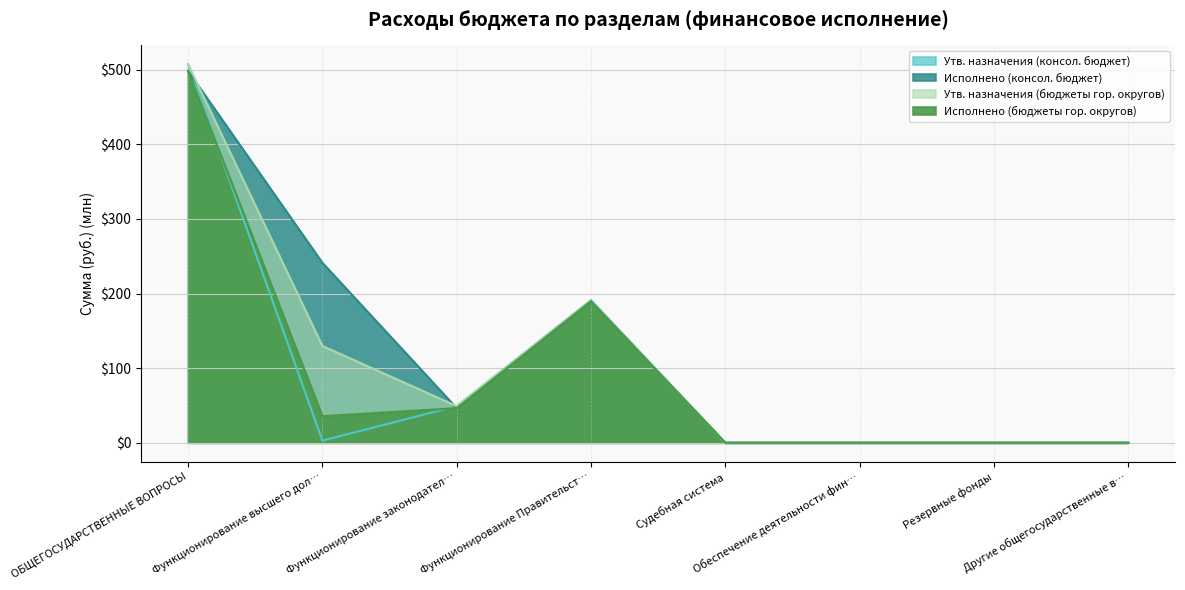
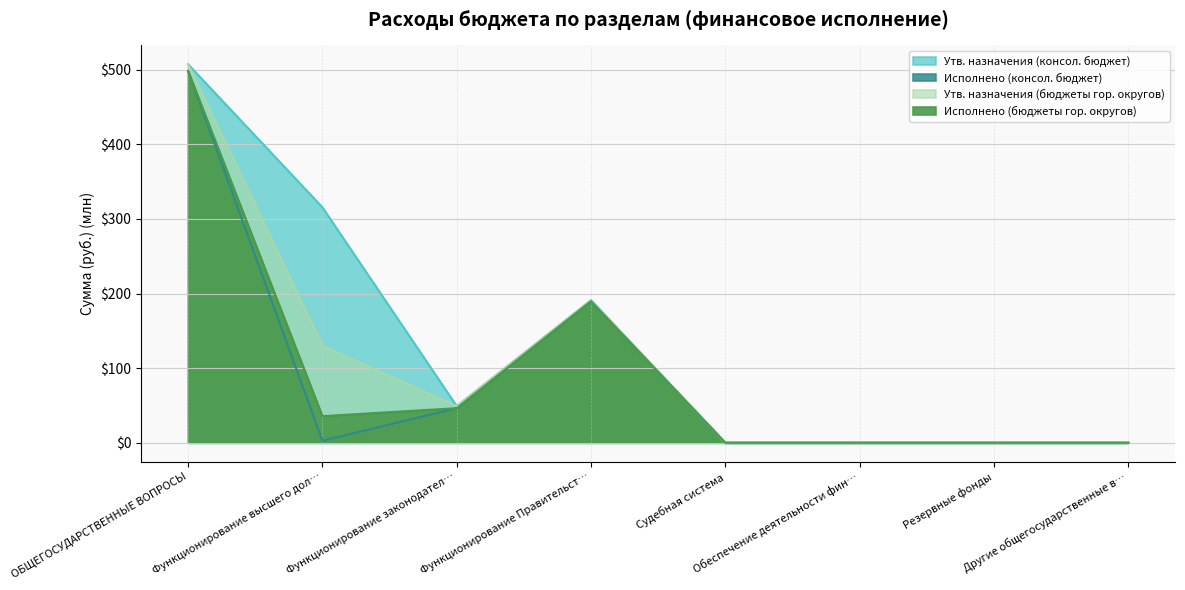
Утв. назначения (консол. бюджет), Функционирование высшего дол…: $0 -> $320
Исполнено (консол. бюджет), Функционирование высшего дол…: $240 -> $0
